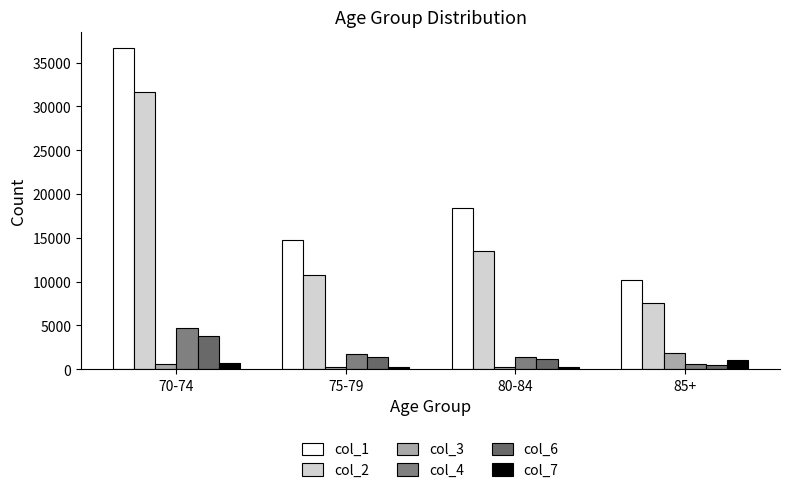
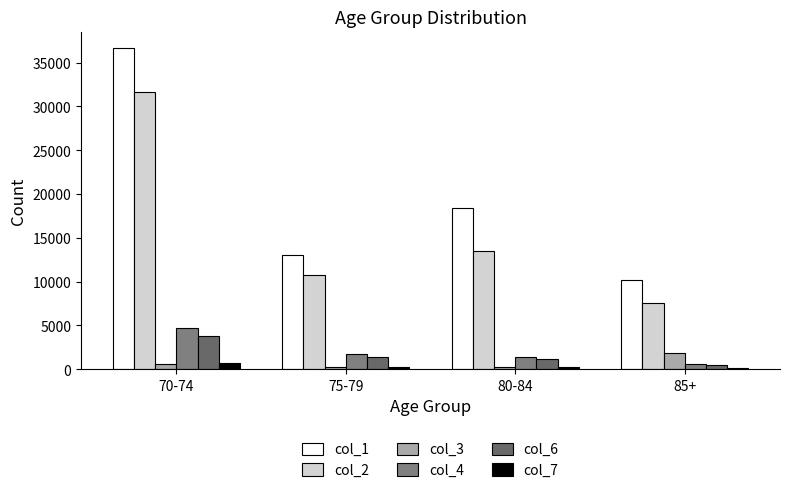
col_1, 75-79: 15000 -> 13000
col_7, 85+: 1000 -> 0
